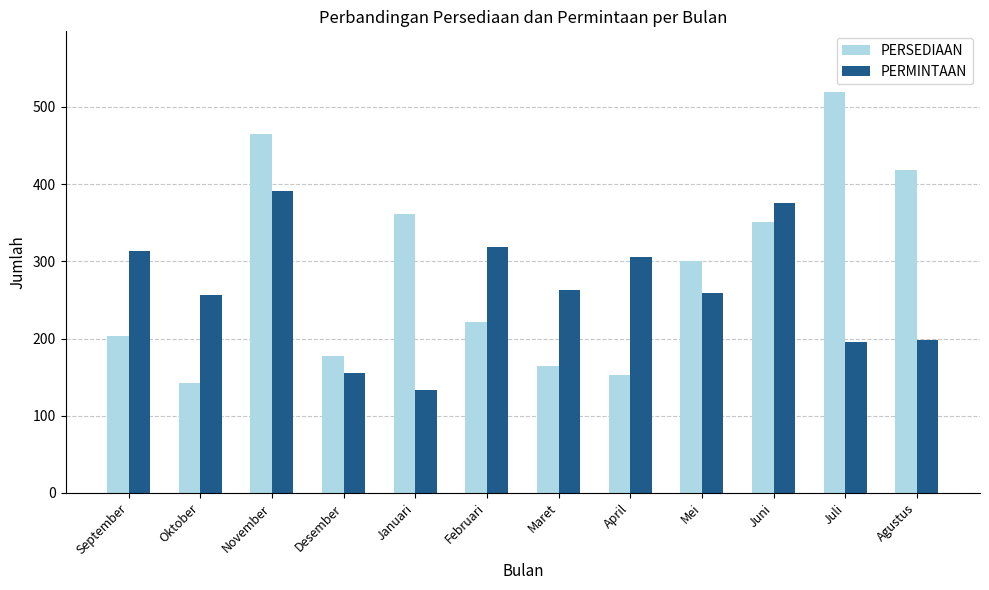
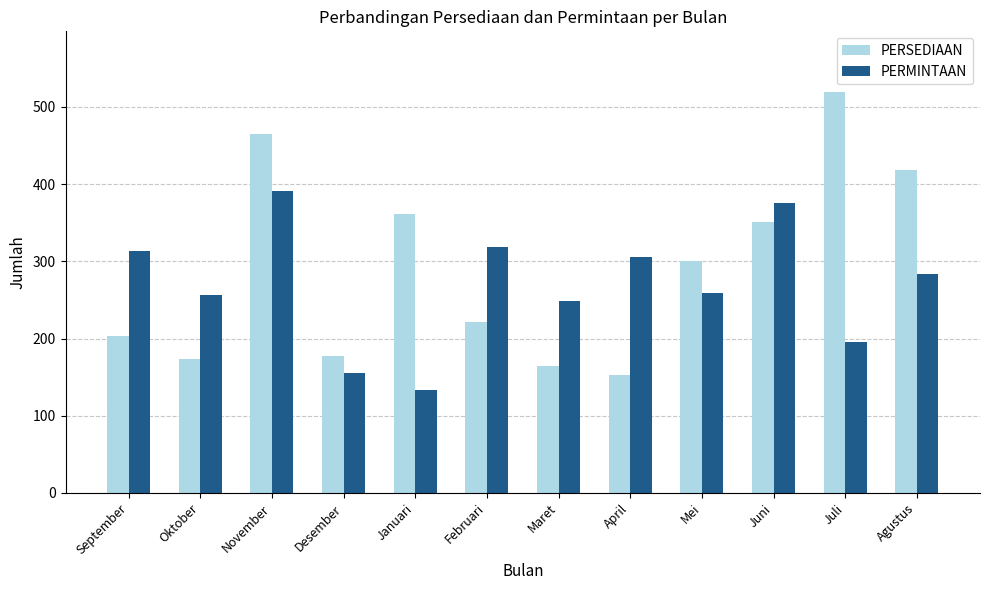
PERSEDIAAN, Oktober: 140 -> 170
PERMINTAAN, Maret: 260 -> 250
PERMINTAAN, Agustus: 200 -> 280
